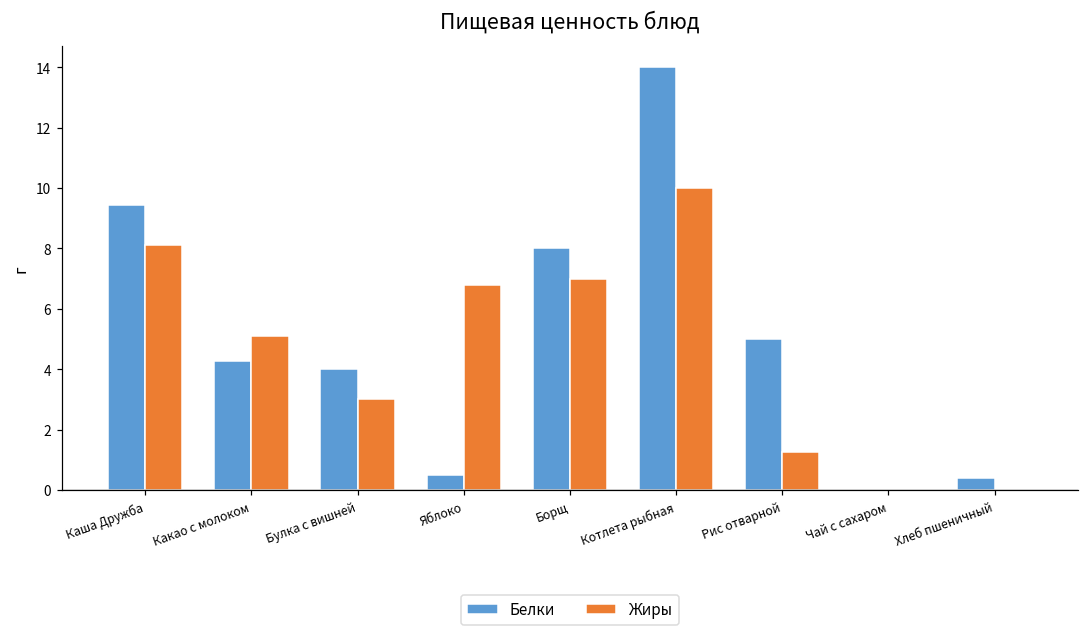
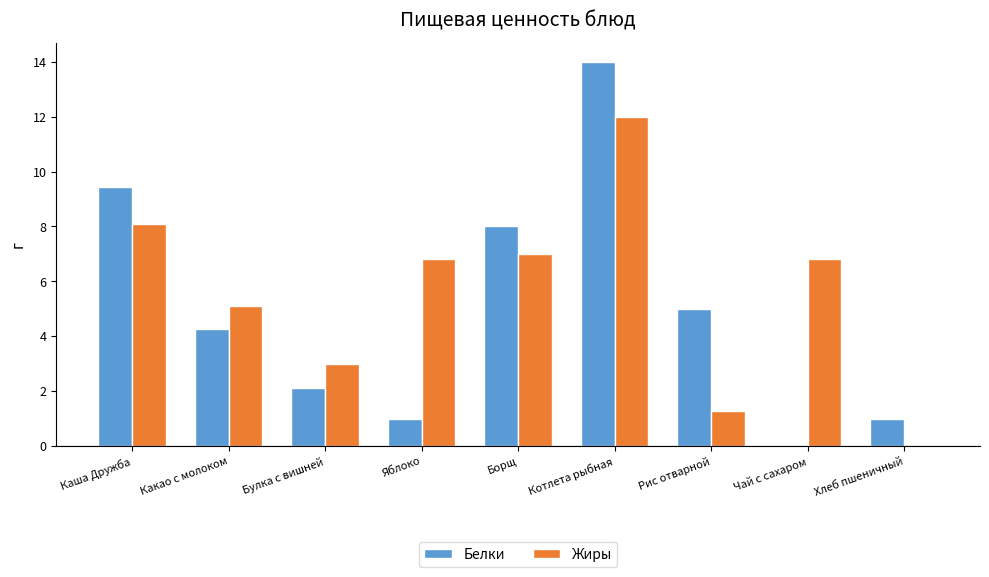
Белки, Булка с вишней: 4.0 -> 2.1
Белки, Яблоко: 0.5 -> 1.0
Жиры, Котлета рыбная: 10 -> 12
Жиры, Чай с сахаром: 0.0 -> 6.8
Белки, Хлеб пшеничный: 0.4 -> 1.0
